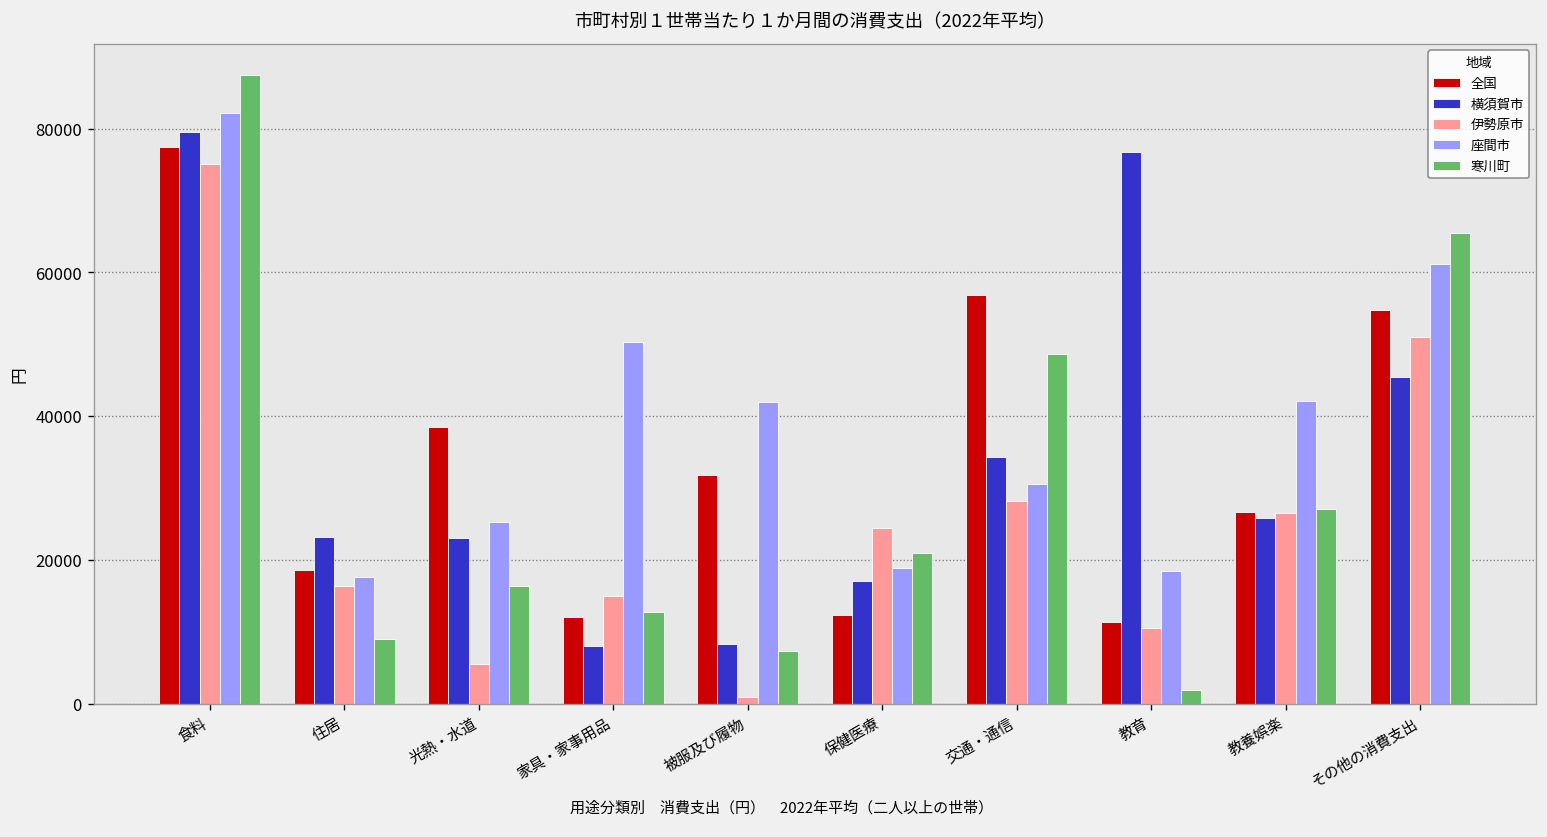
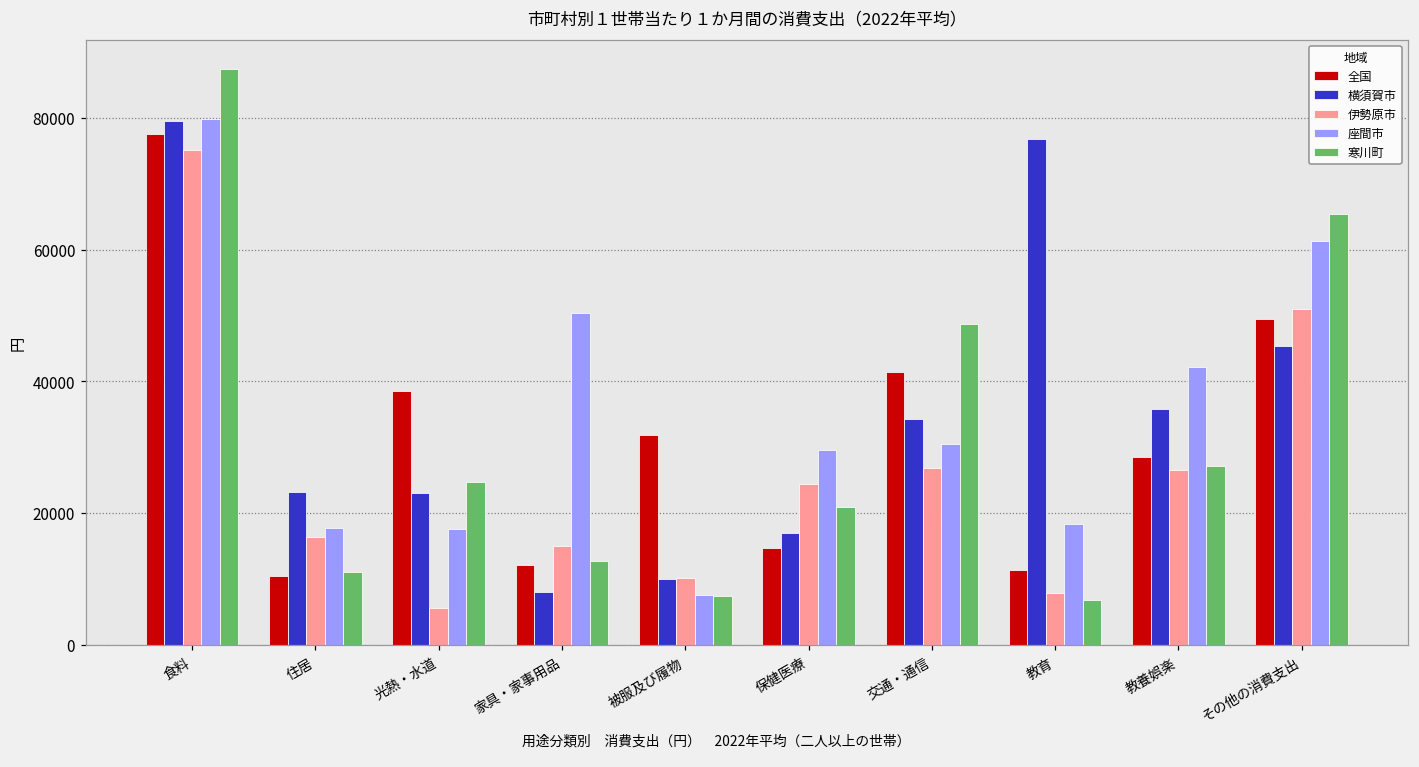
座間市, 食料: 82000 -> 80000
全国, 住居: 19000 -> 10000
寒川町, 住居: 9000 -> 11000
座間市, 光熱・水道: 25000 -> 18000
寒川町, 光熱・水道: 16000 -> 25000
横須賀市, 被服及び履物: 8000 -> 10000
伊勢原市, 被服及び履物: 1000 -> 10000
座間市, 被服及び履物: 42000 -> 8000
全国, 保健医療: 12000 -> 15000
座間市, 保健医療: 19000 -> 30000
全国, 交通・通信: 57000 -> 41000
伊勢原市, 交通・通信: 28000 -> 27000
伊勢原市, 教育: 11000 -> 8000
寒川町, 教育: 2000 -> 7000
全国, 教養娯楽: 27000 -> 28000
横須賀市, 教養娯楽: 26000 -> 36000
全国, その他の消費支出: 55000 -> 50000
